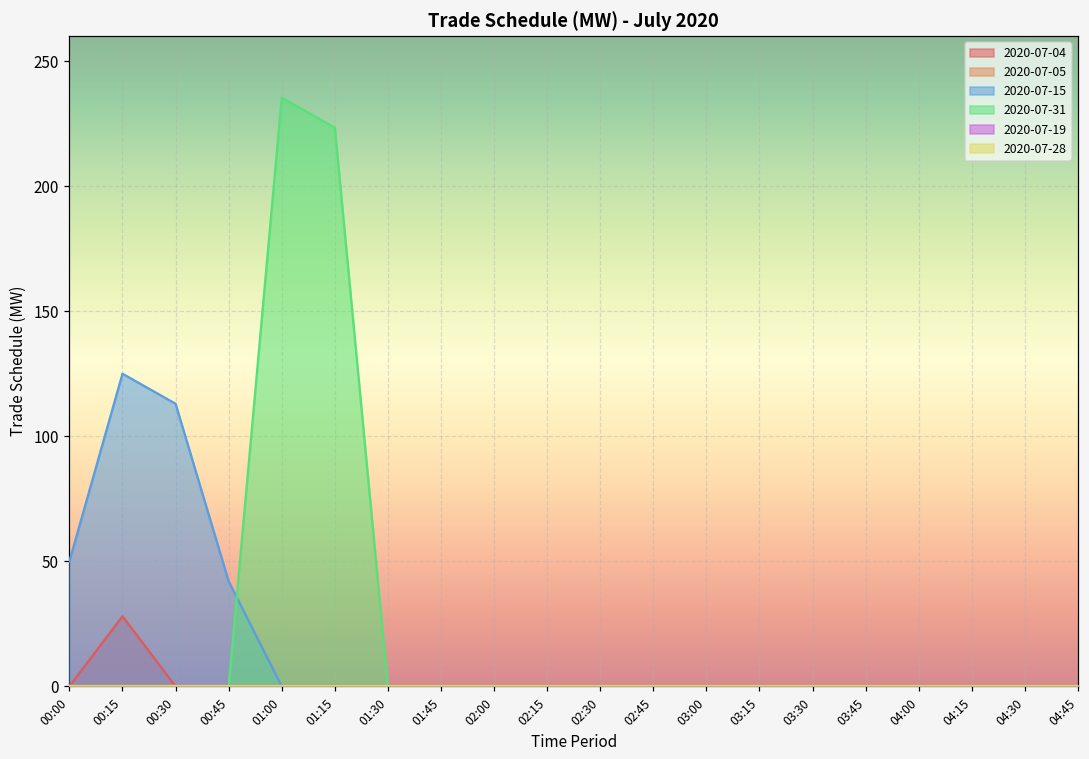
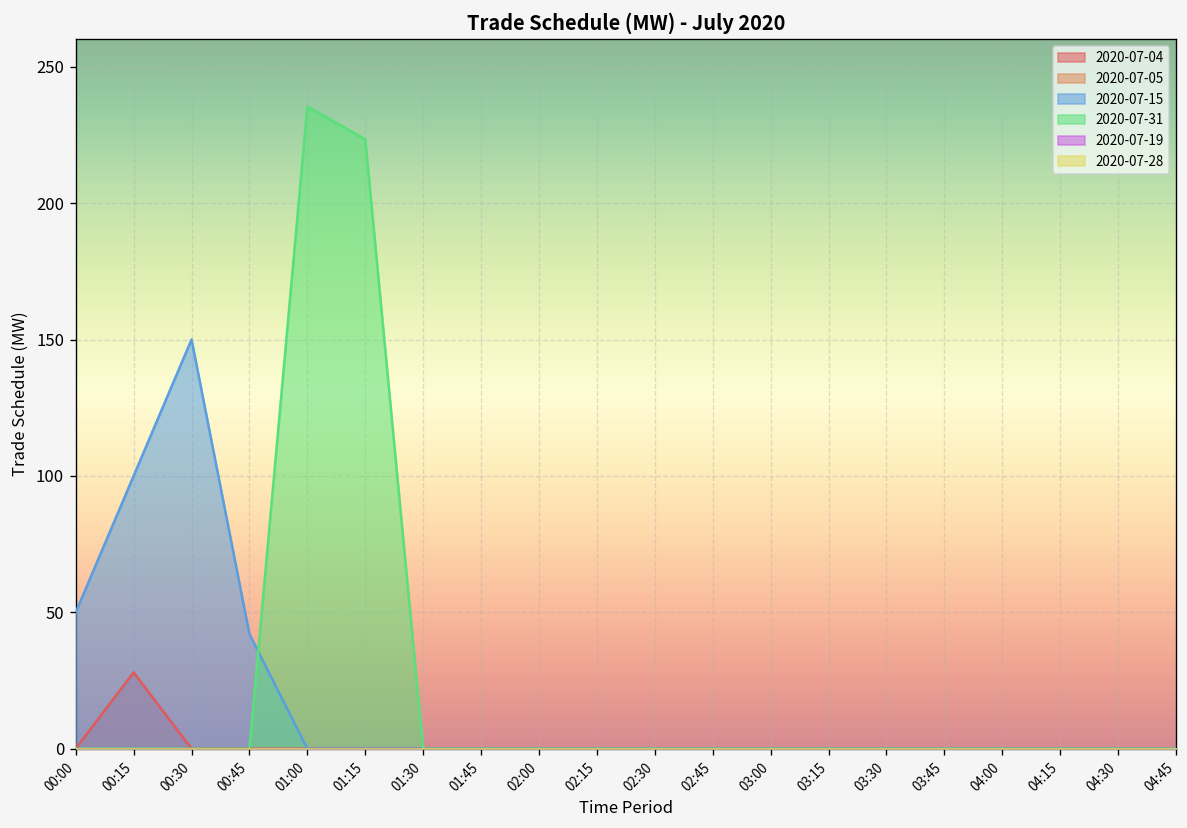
2020-07-15, 00:15: 125 -> 100
2020-07-15, 00:30: 113 -> 150
